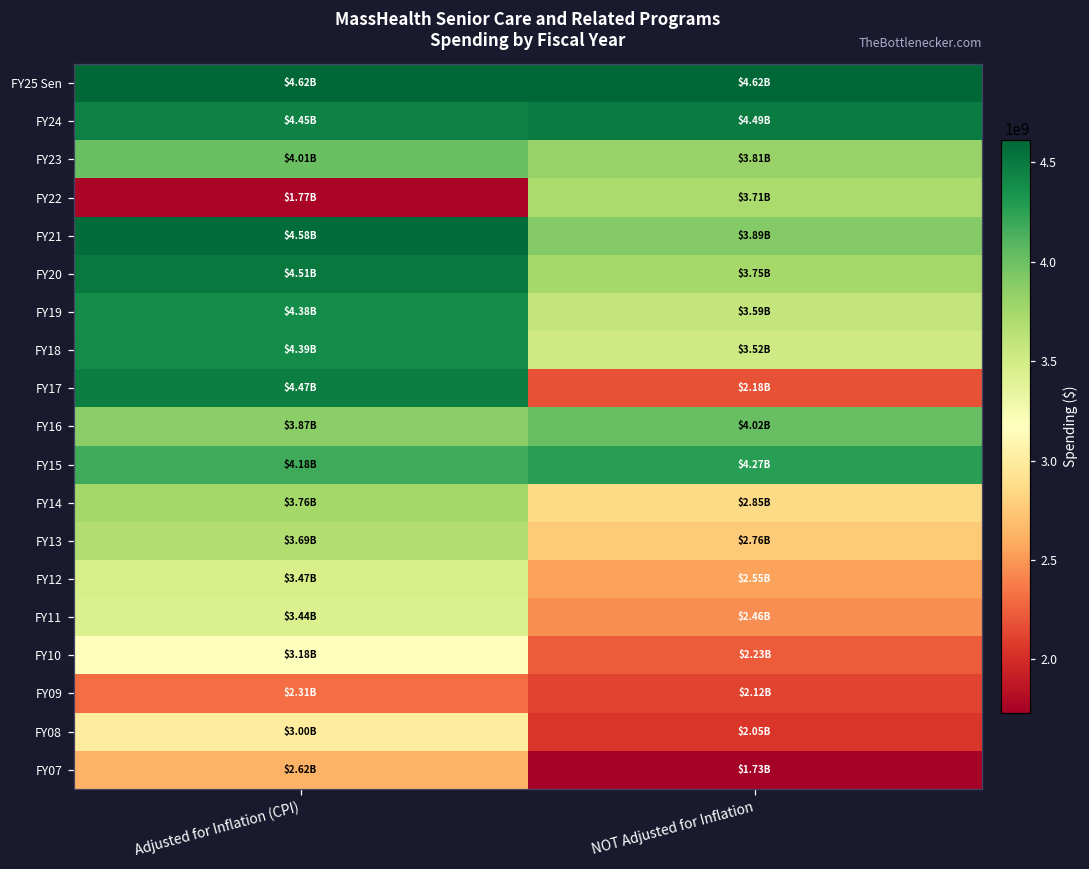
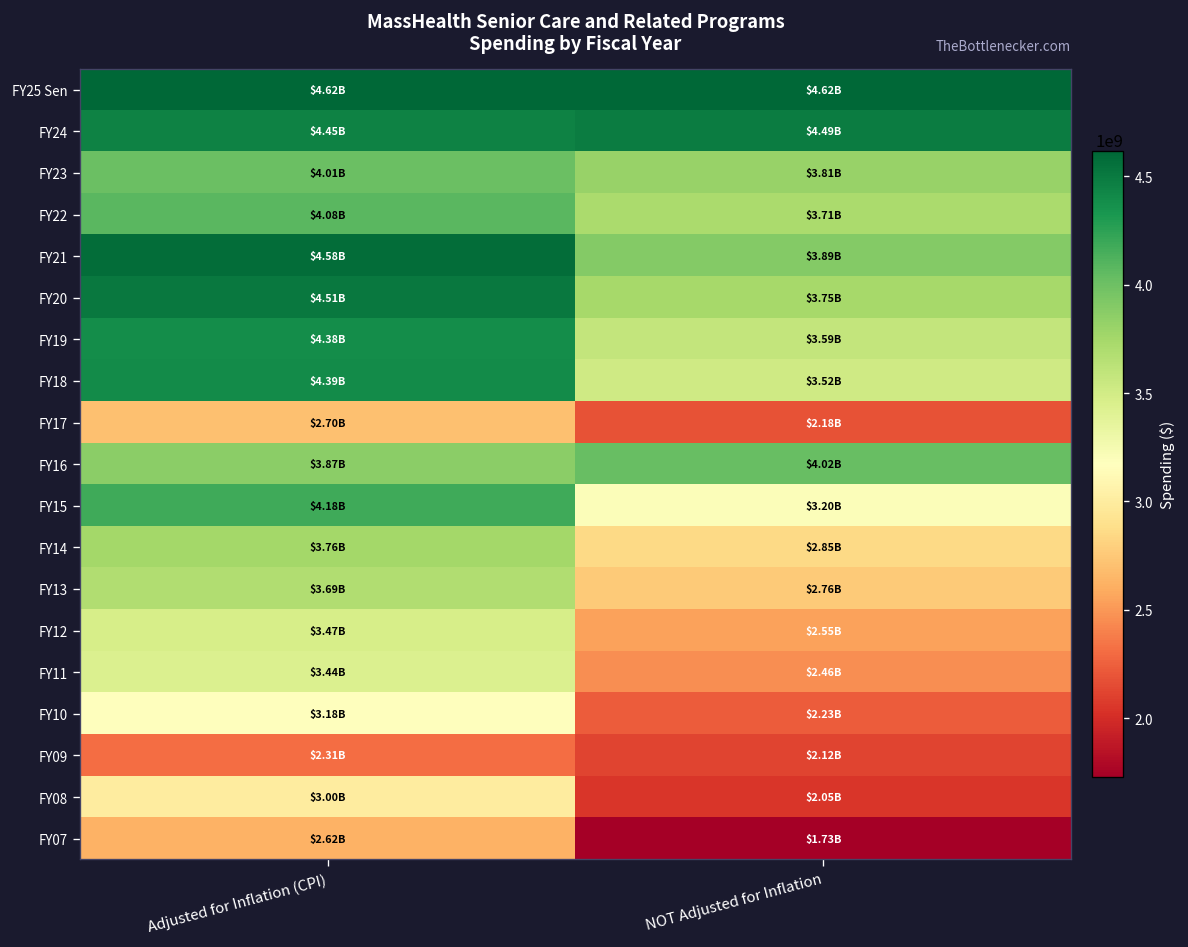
FY22, Adjusted for Inflation (CPI): $1.77B -> $4.08B
FY17, Adjusted for Inflation (CPI): $4.47B -> $2.70B
FY15, NOT Adjusted for Inflation: $4.27B -> $3.20B
